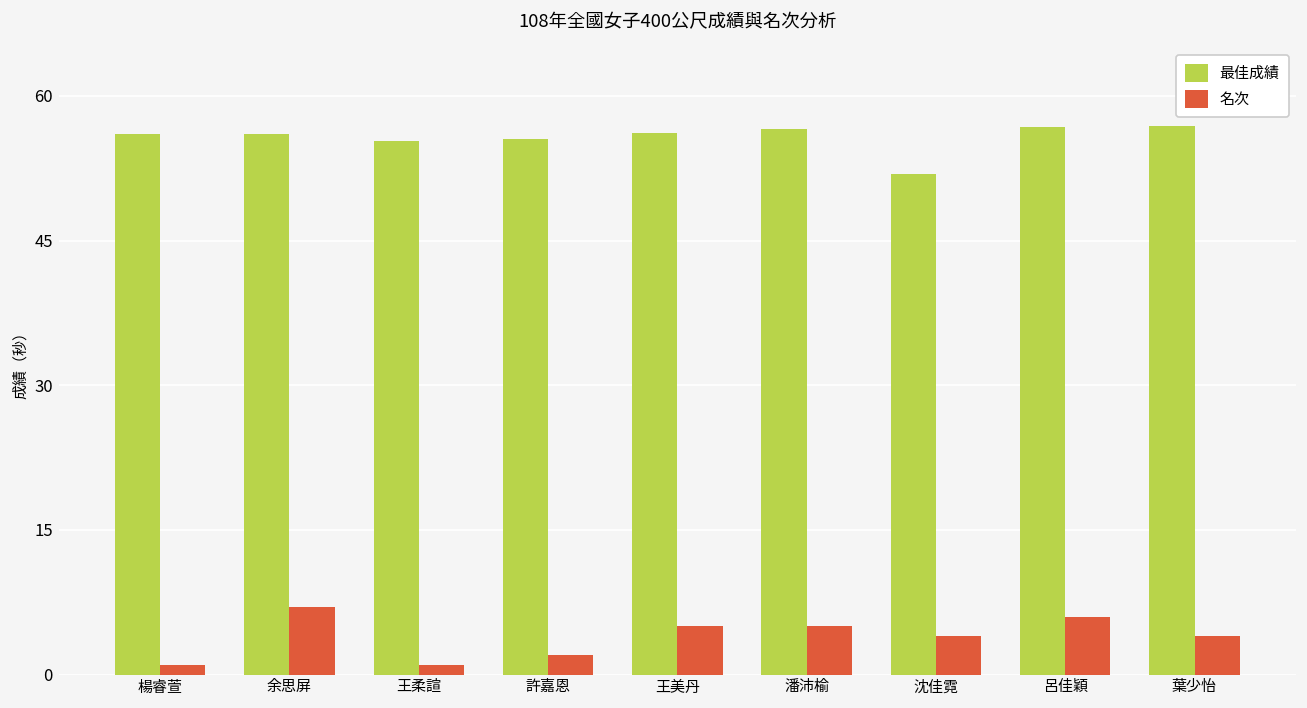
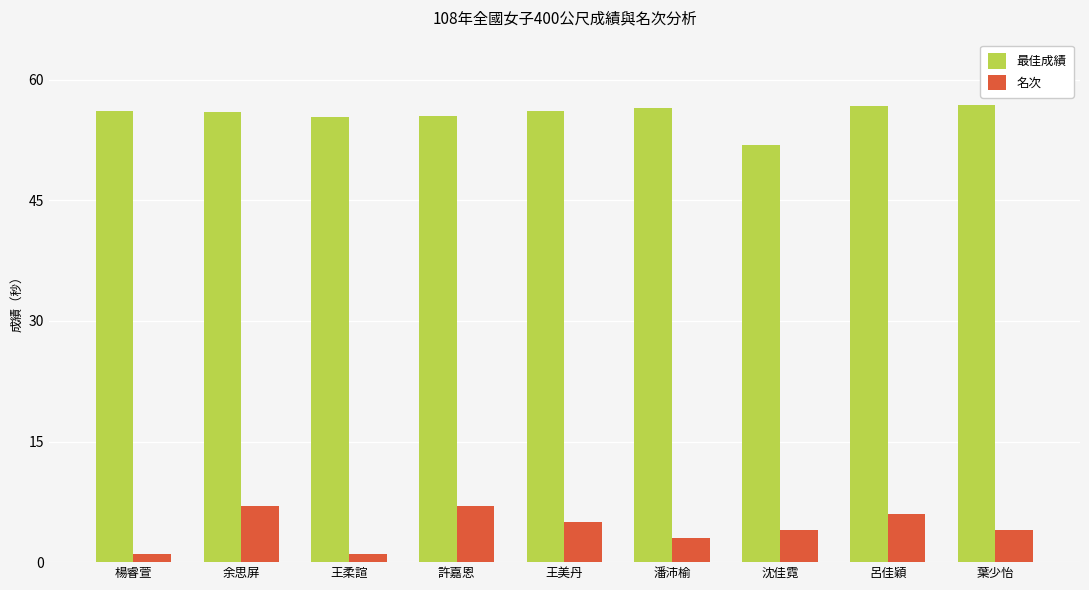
名次, 許嘉恩: 2 -> 7
名次, 潘沛榆: 5 -> 3
